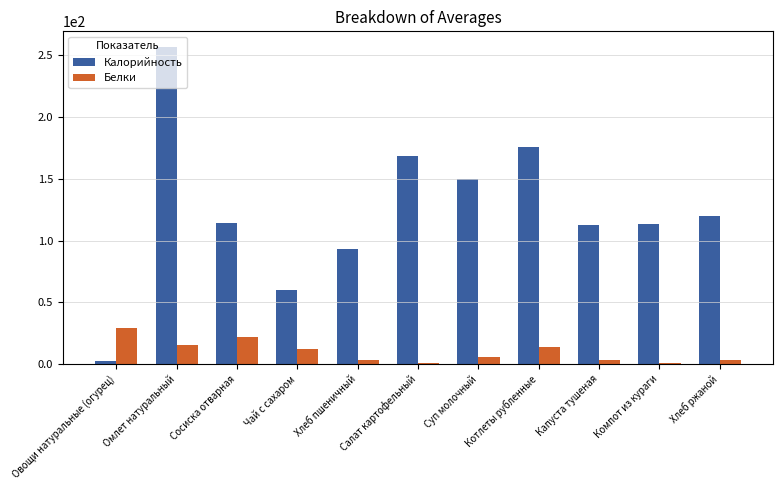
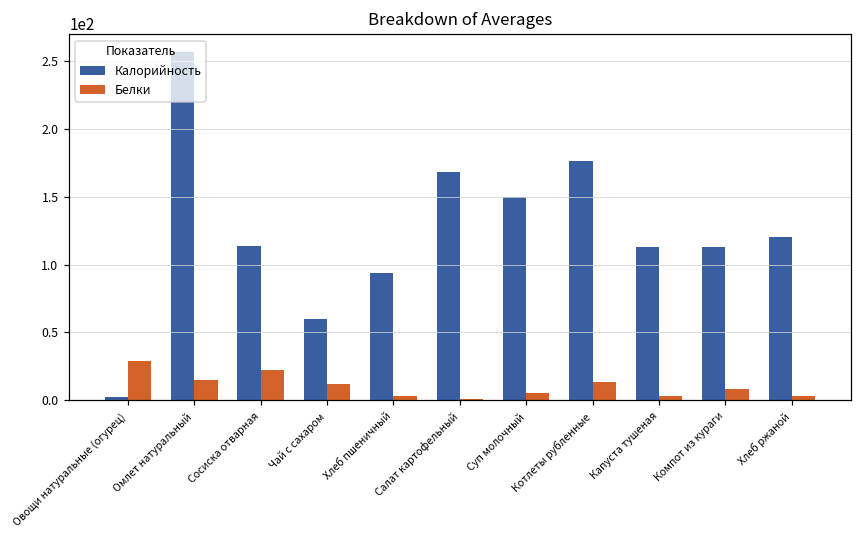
Белки, Компот из кураги: 0 -> 8
